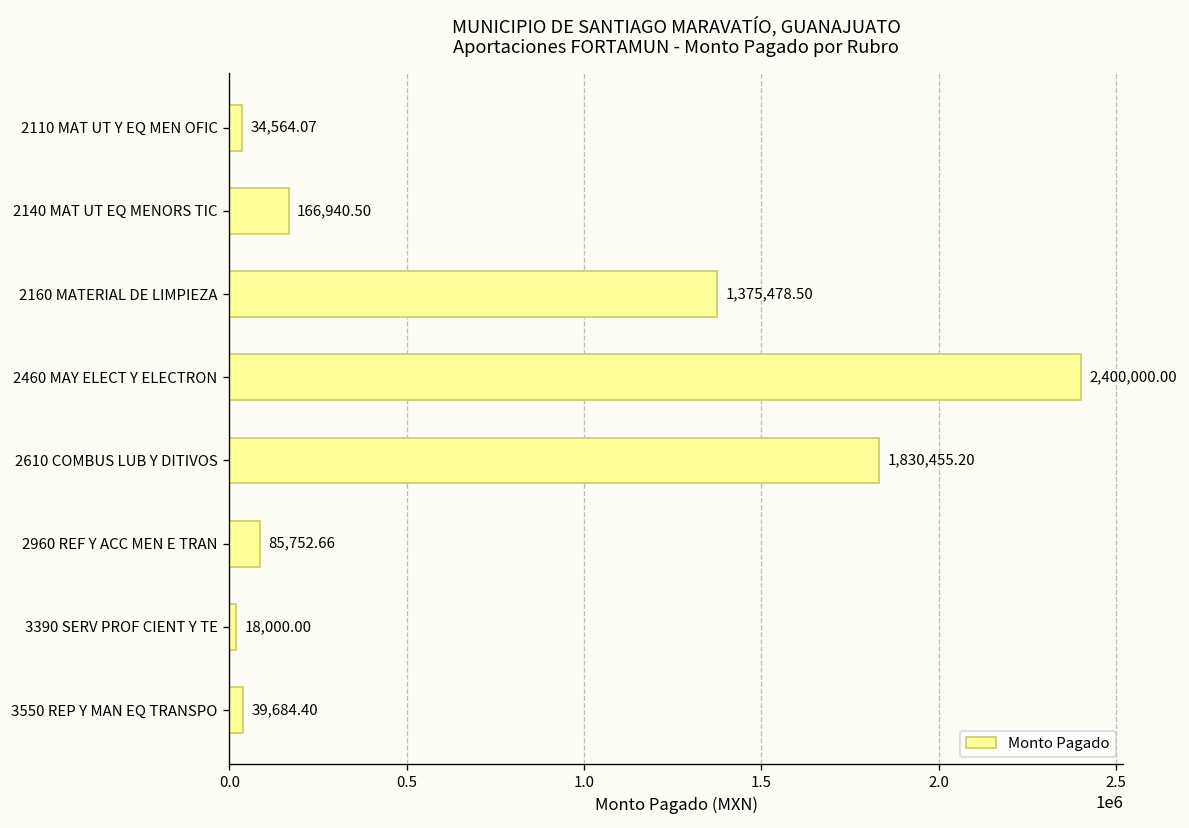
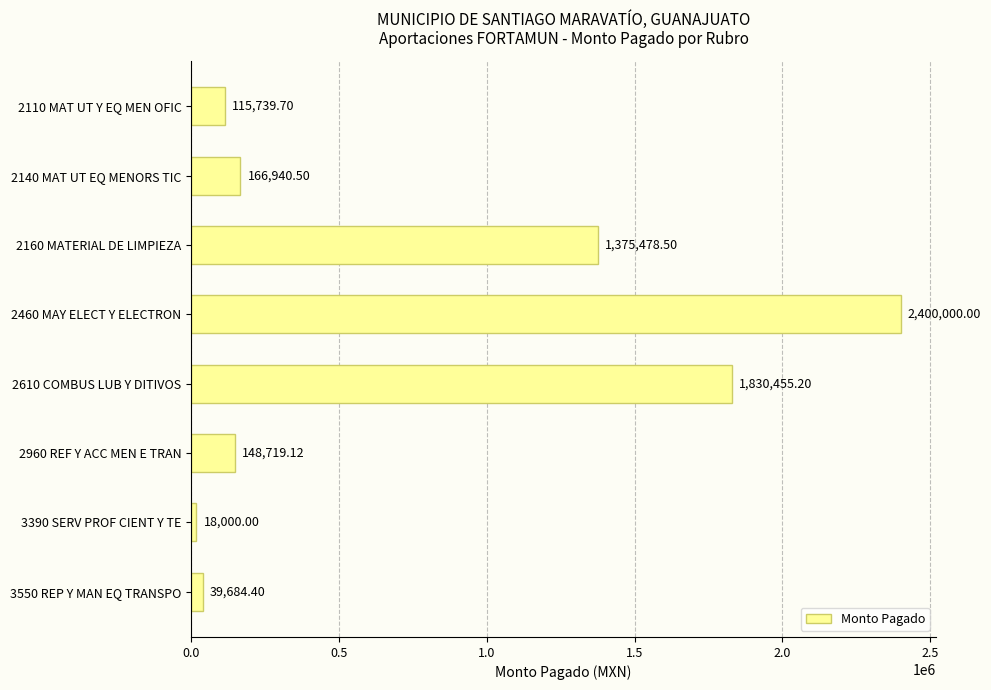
2110 MAT UT Y EQ MEN OFIC: 34,564.07 -> 115,739.70
2960 REF Y ACC MEN E TRAN: 85,752.66 -> 148,719.12
